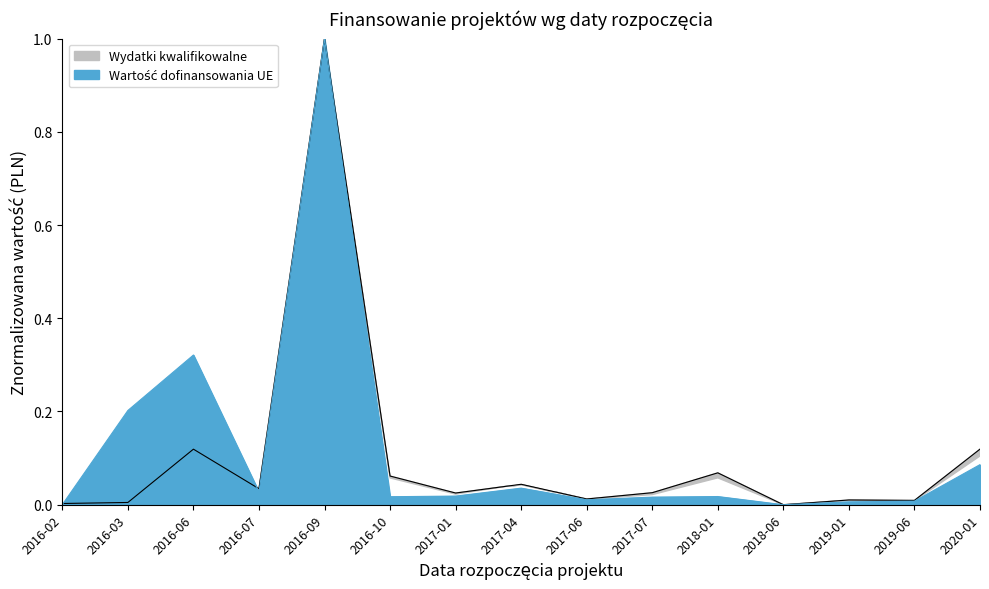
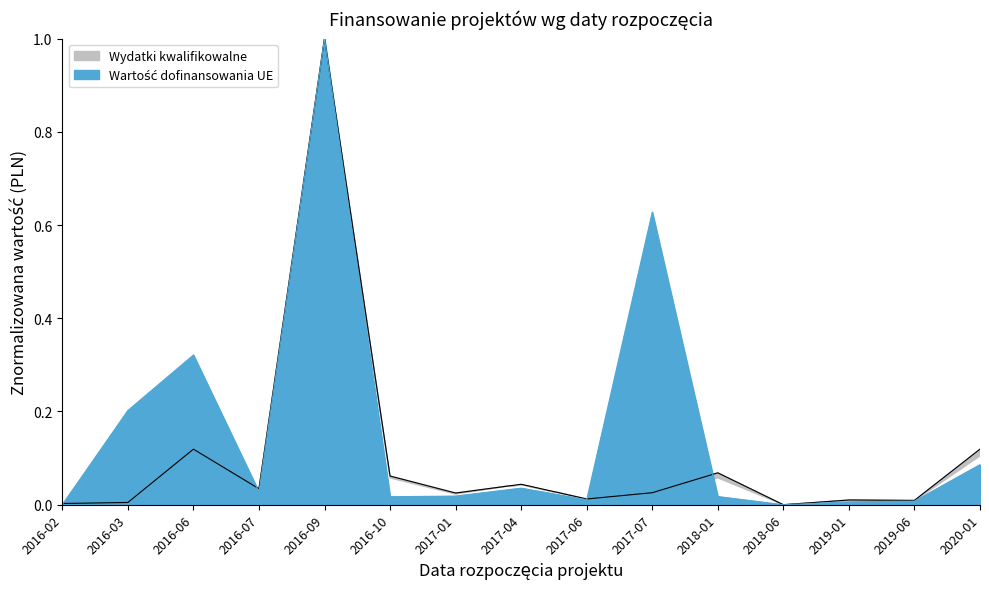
Wartość dofinansowania UE, 2017-07: 0.02 -> 0.63
